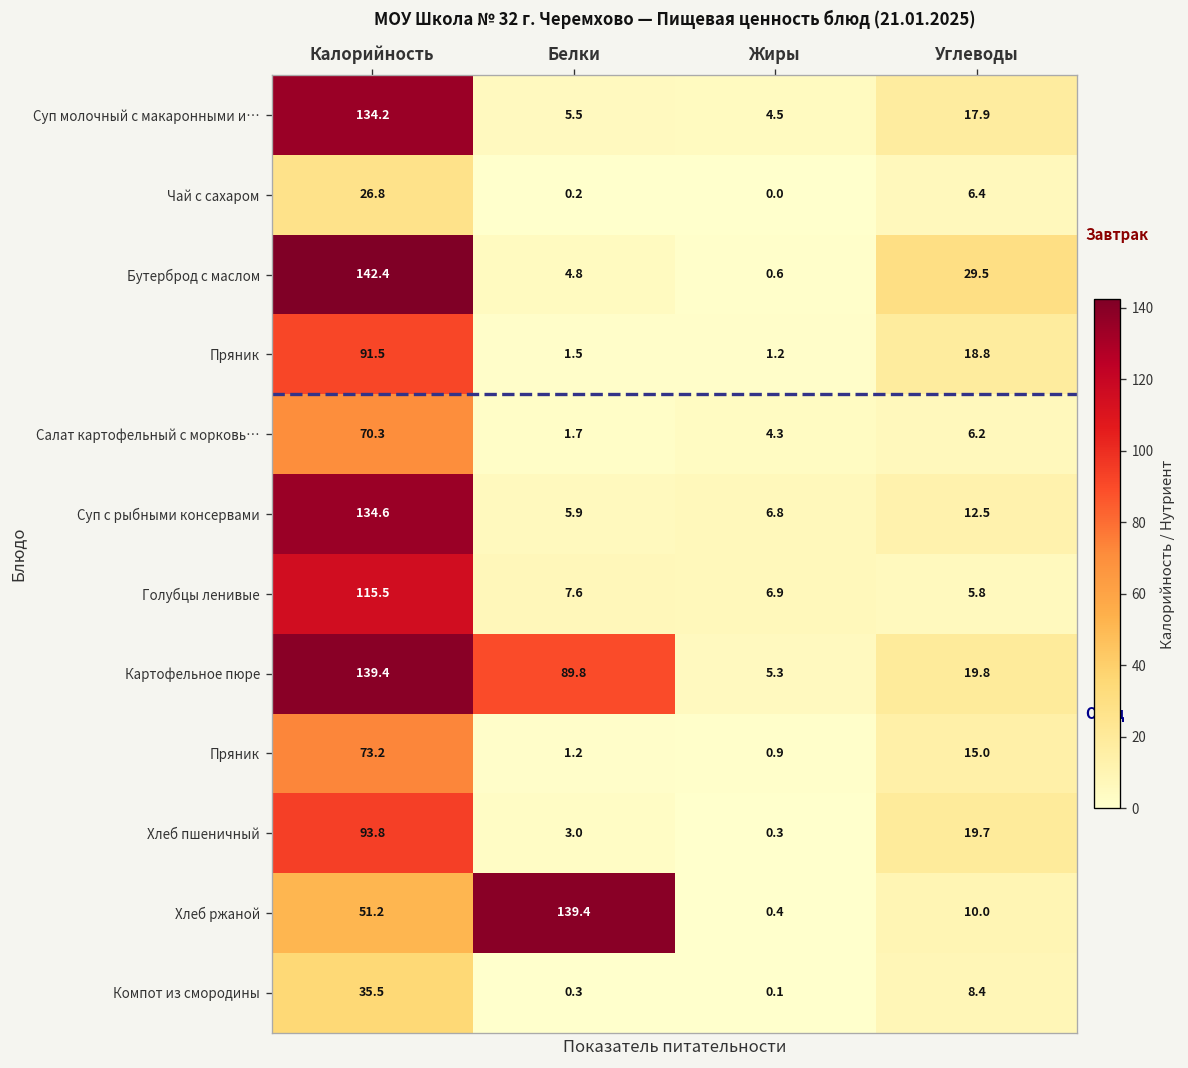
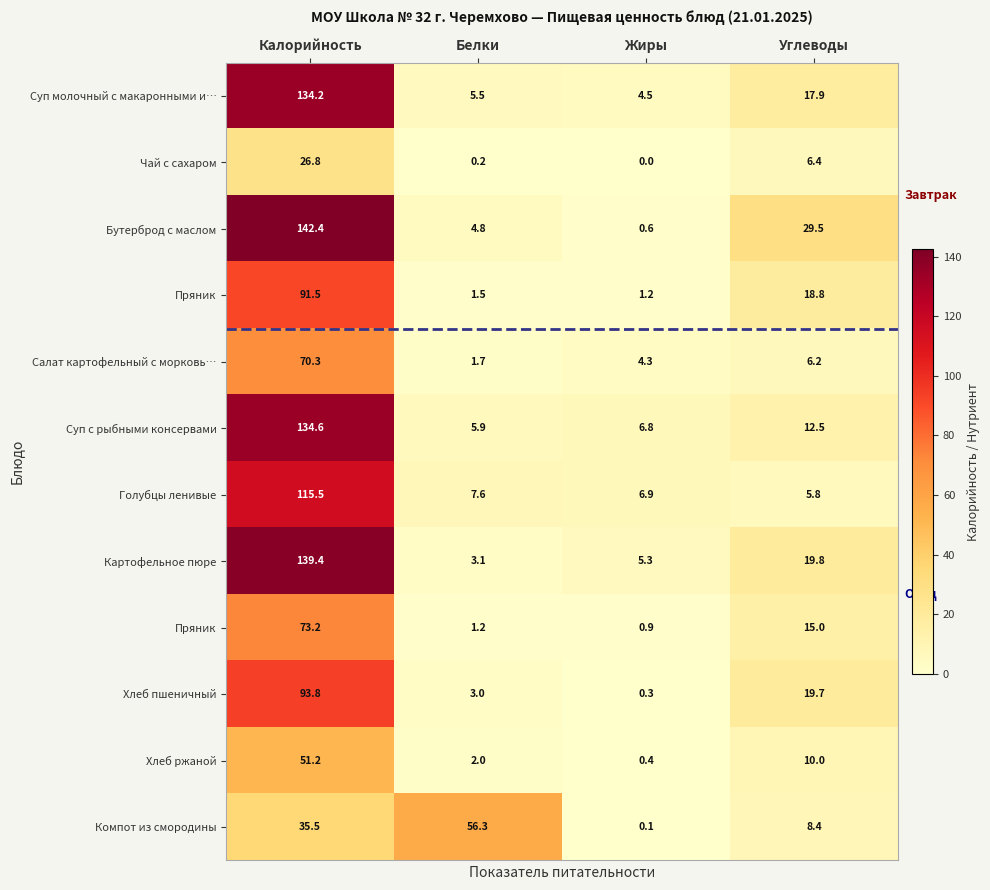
Картофельное пюре, Белки: 89.8 -> 3.1
Хлеб ржаной, Белки: 139.4 -> 2.0
Компот из смородины, Белки: 0.3 -> 56.3
